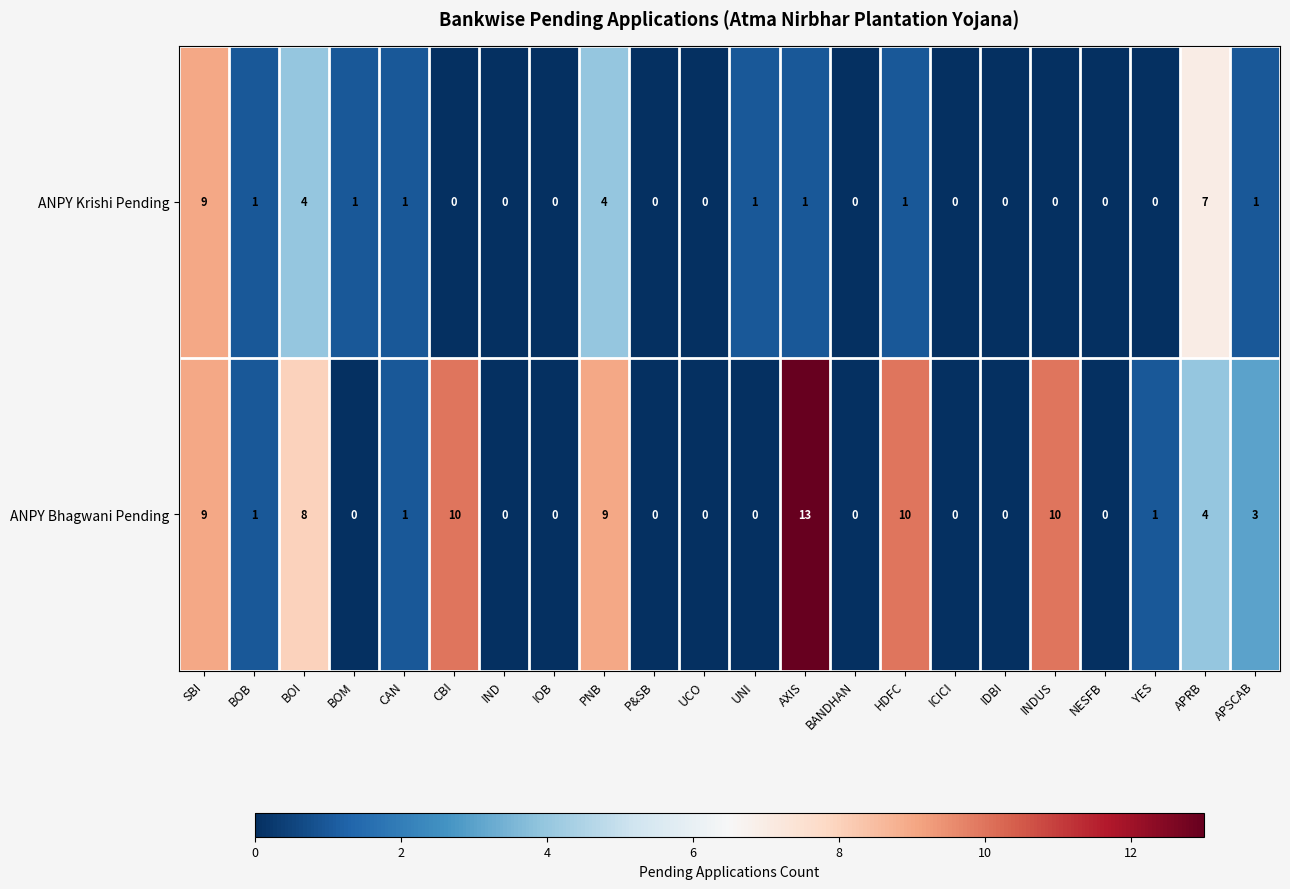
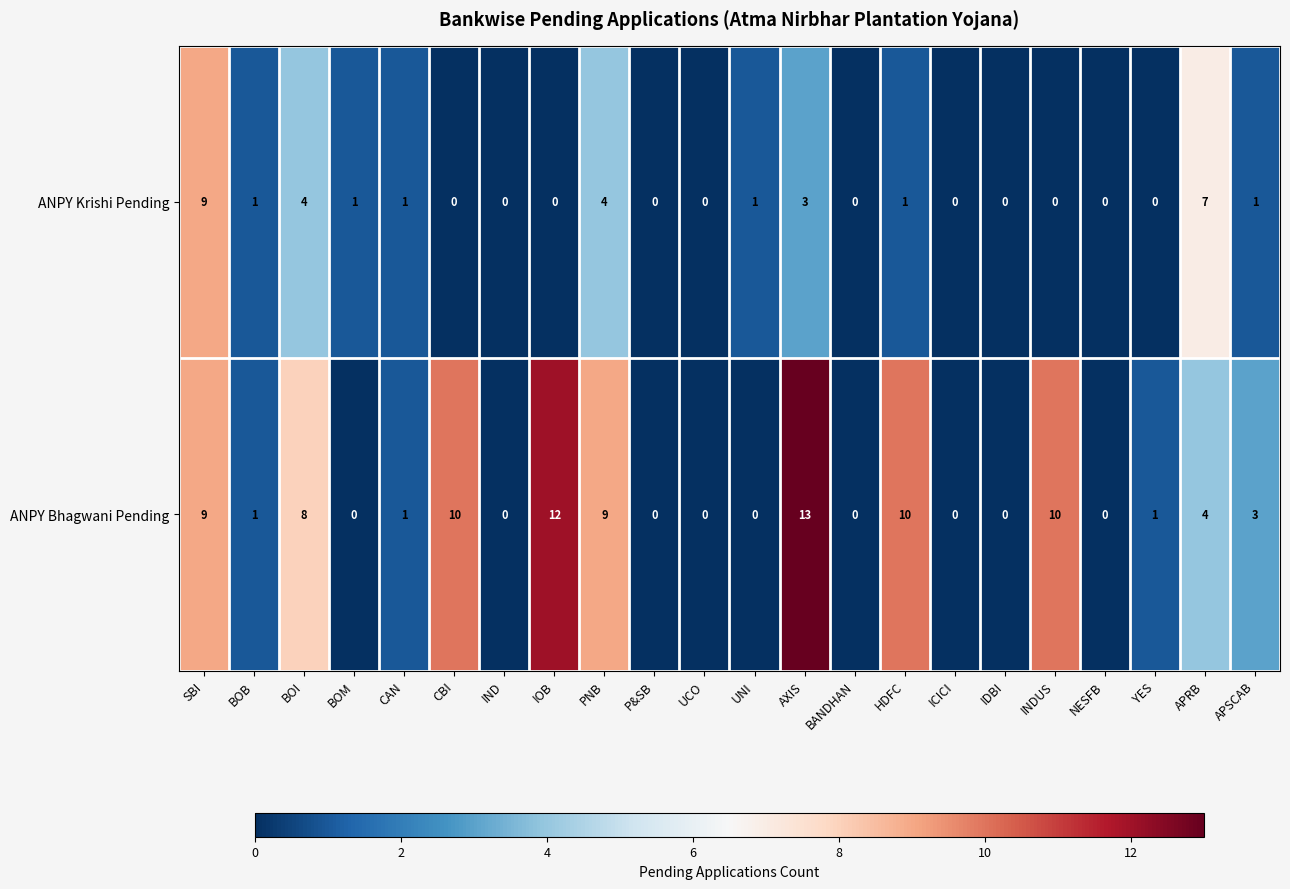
ANPY Krishi Pending, AXIS: 1 -> 3
ANPY Bhagwani Pending, IOB: 0 -> 12
